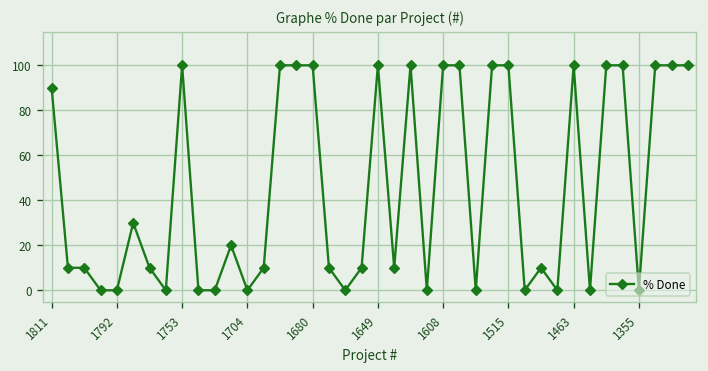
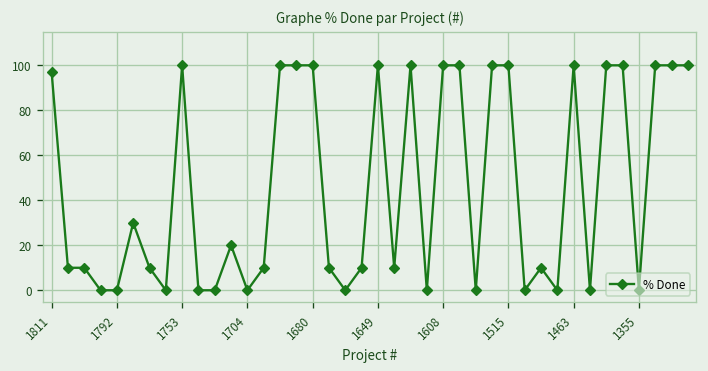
1811: 90 -> 97
